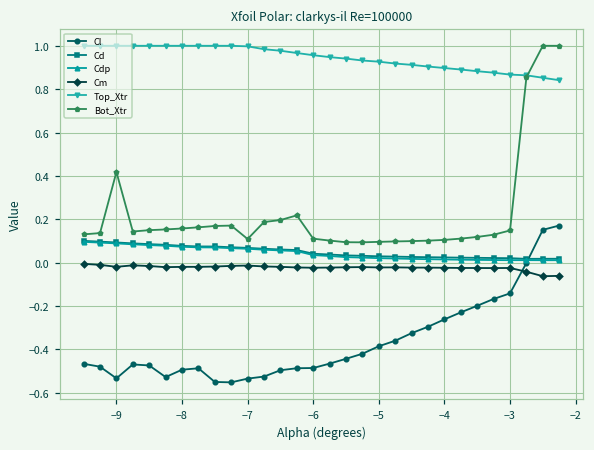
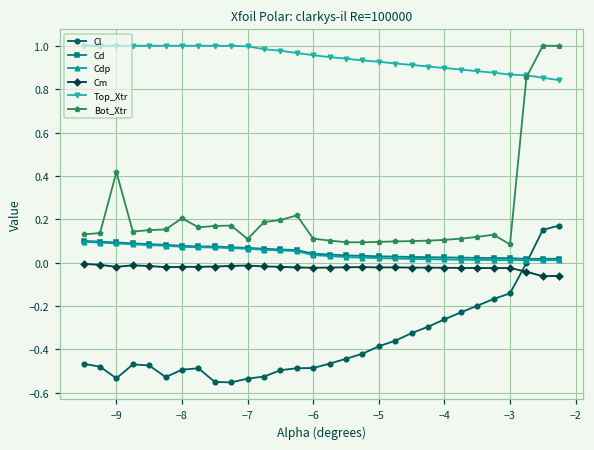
Bot_Xtr, −8: 0.16 -> 0.20
Bot_Xtr, −3: 0.15 -> 0.08
